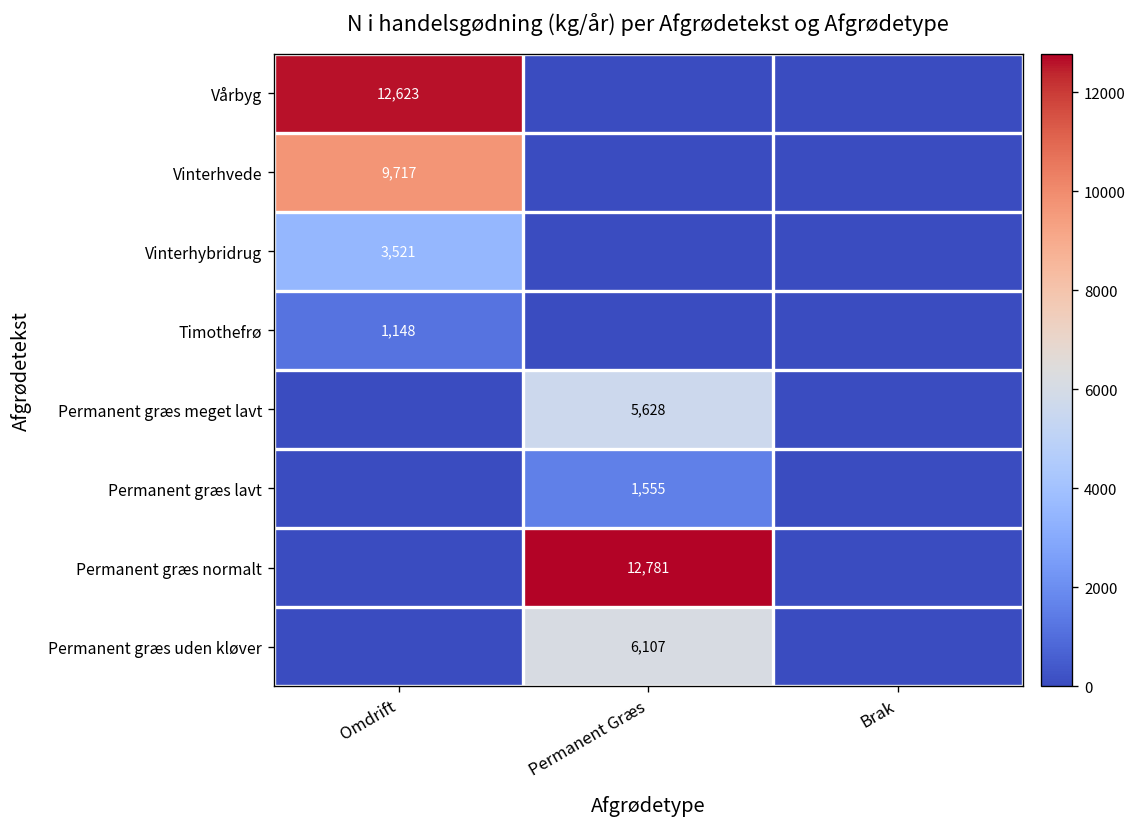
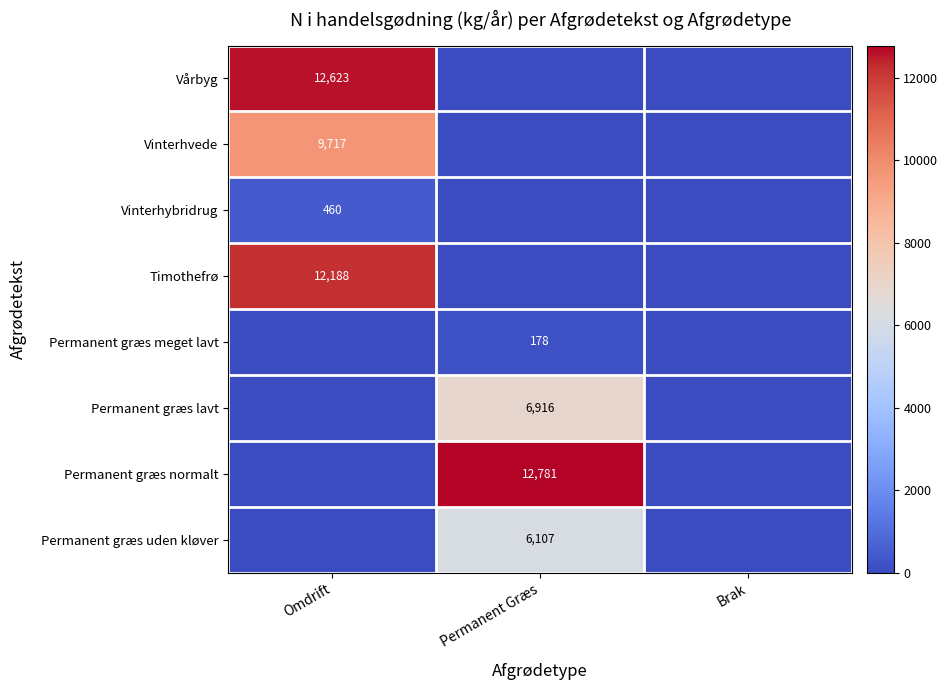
Vinterhybridrug, Omdrift: 3,521 -> 460
Timothefrø, Omdrift: 1,148 -> 12,188
Permanent græs meget lavt, Permanent Græs: 5,628 -> 178
Permanent græs lavt, Permanent Græs: 1,555 -> 6,916
